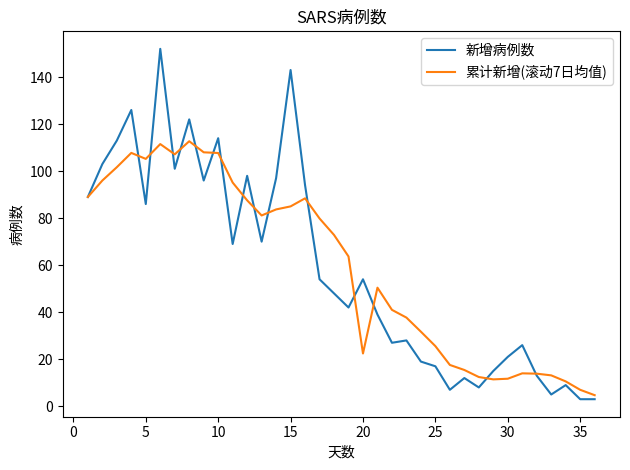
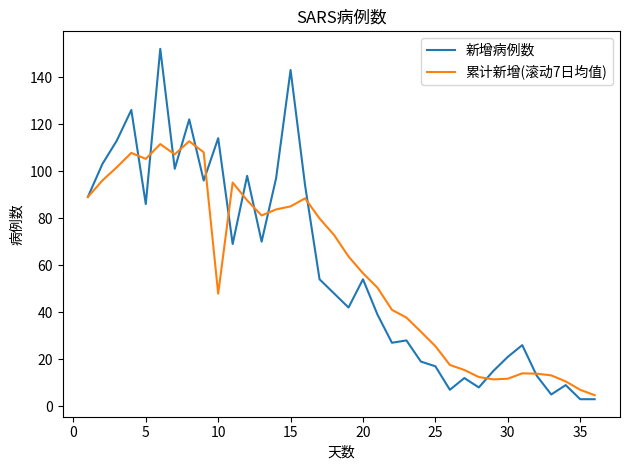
累计新增(滚动7日均值), 10: 108 -> 48
累计新增(滚动7日均值), 20: 22 -> 57
